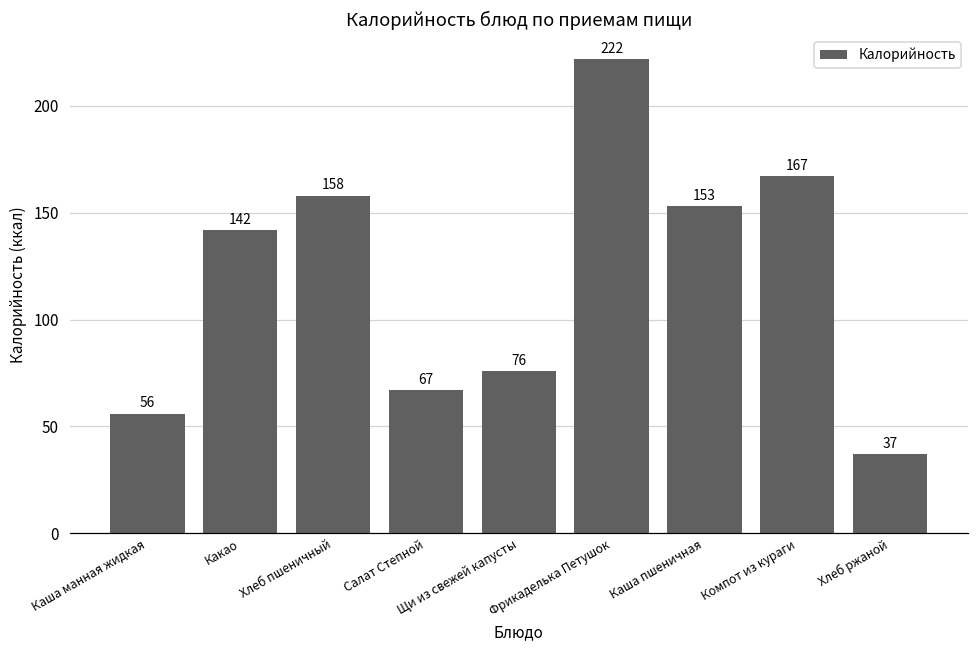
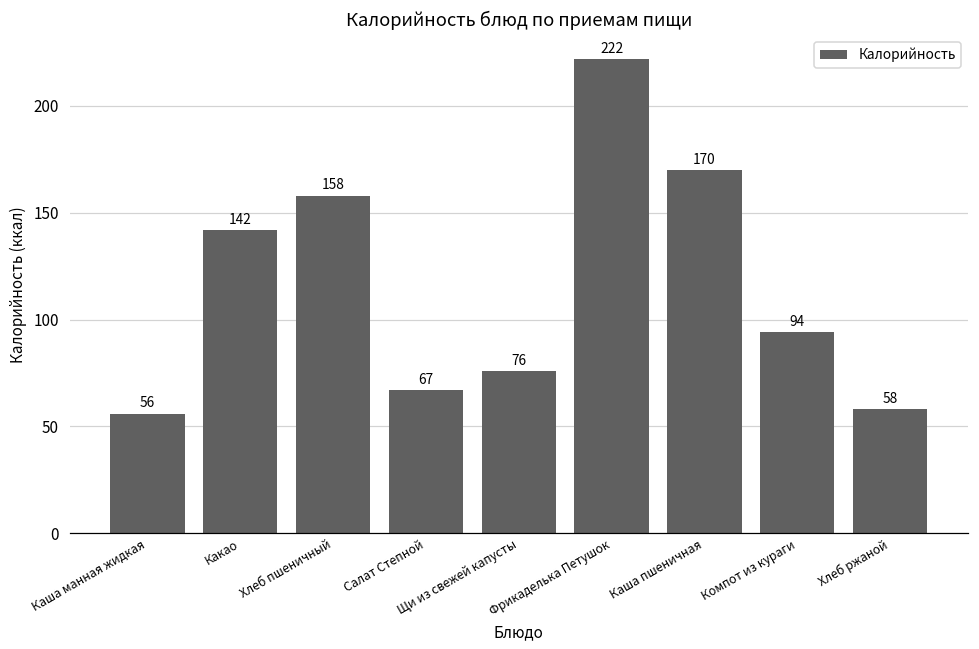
Каша пшеничная: 153 -> 170
Компот из кураги: 167 -> 94
Хлеб ржаной: 37 -> 58
